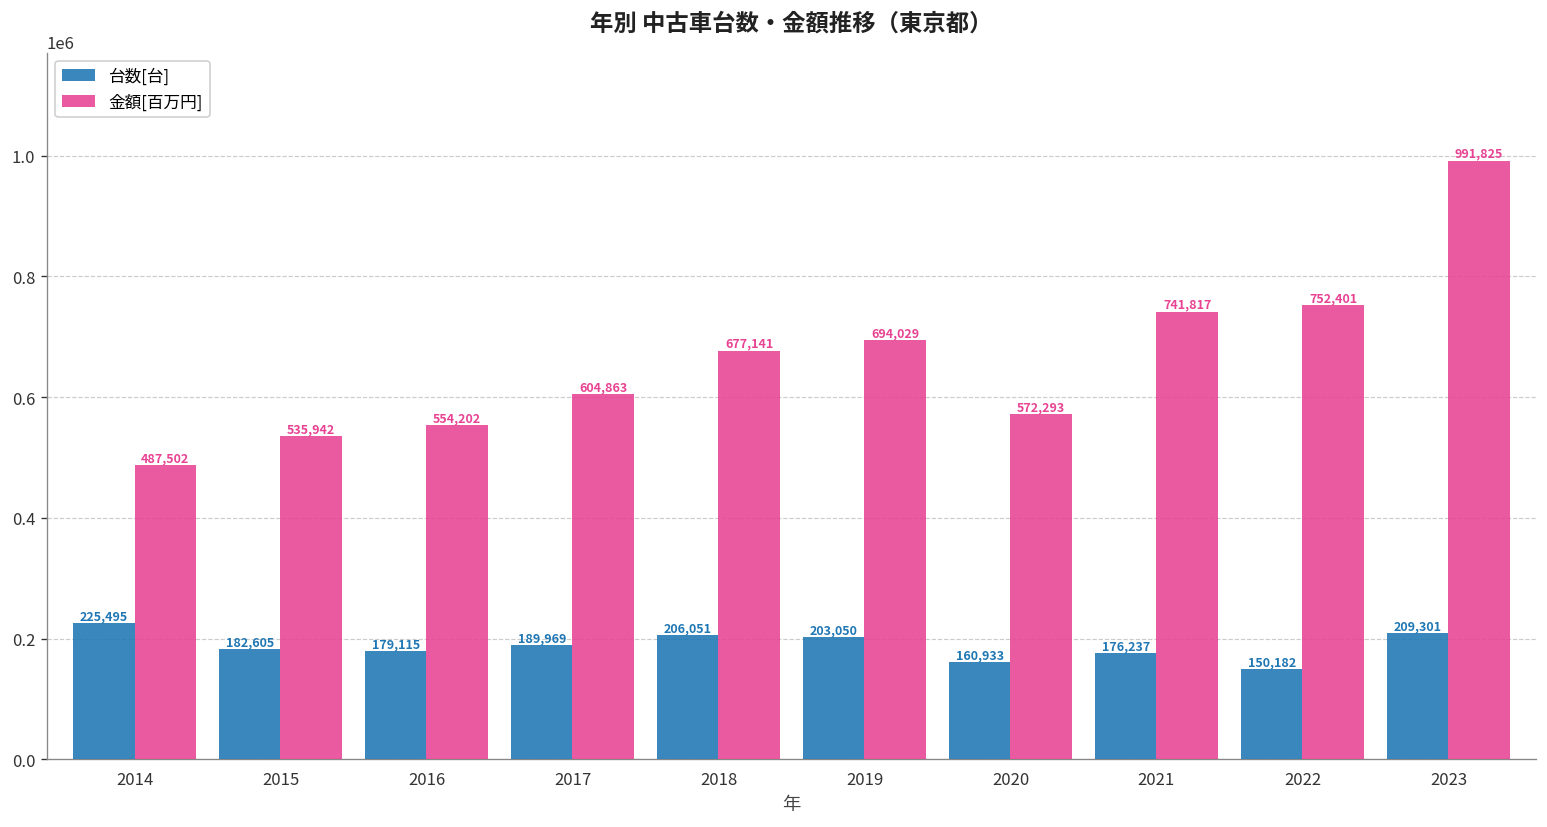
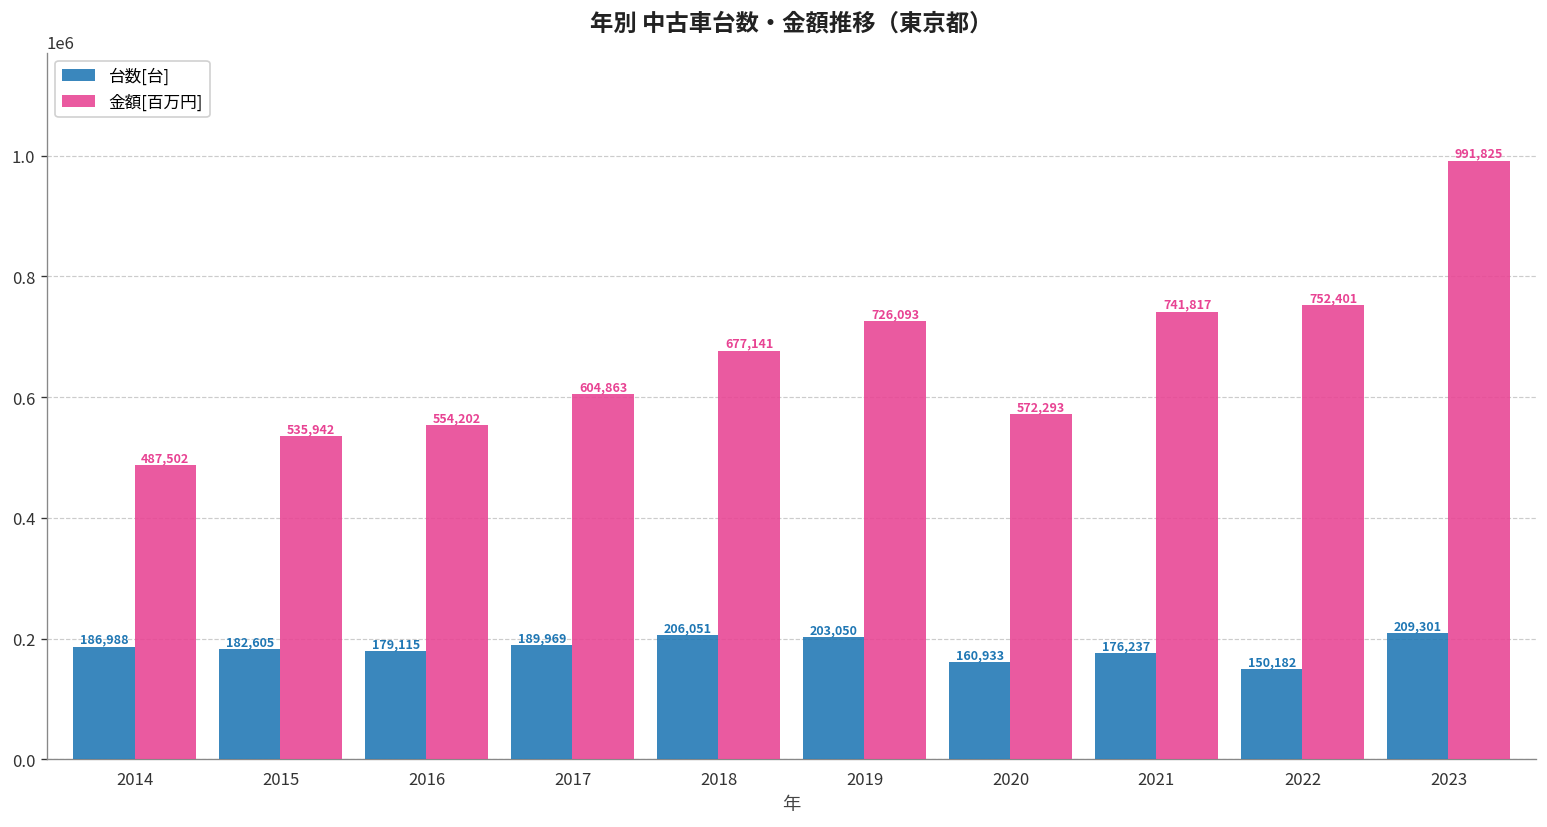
台数[台], 2014: 225,495 -> 186,988
金額[百万円], 2019: 694,029 -> 726,093
